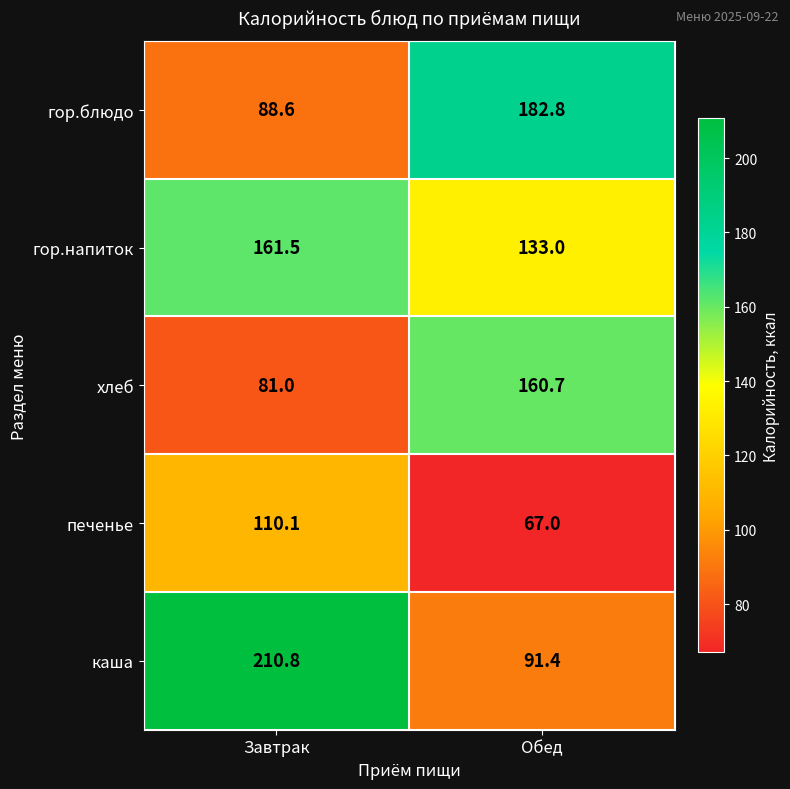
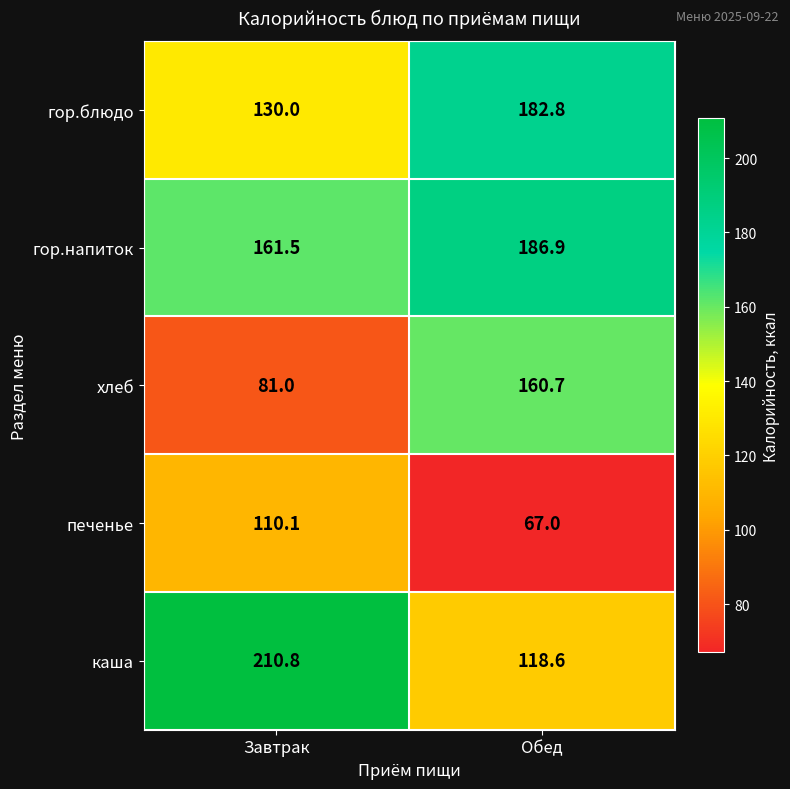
гор.блюдо, Завтрак: 88.6 -> 130.0
гор.напиток, Обед: 133.0 -> 186.9
каша, Обед: 91.4 -> 118.6
